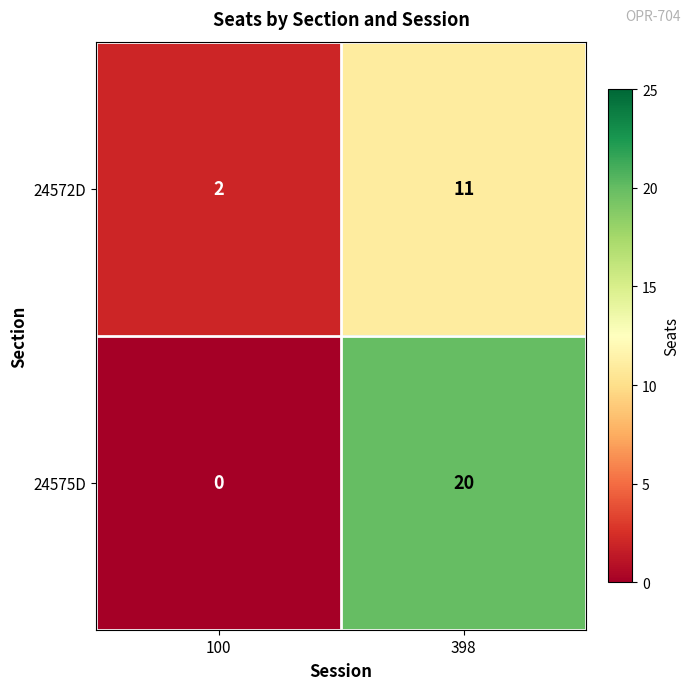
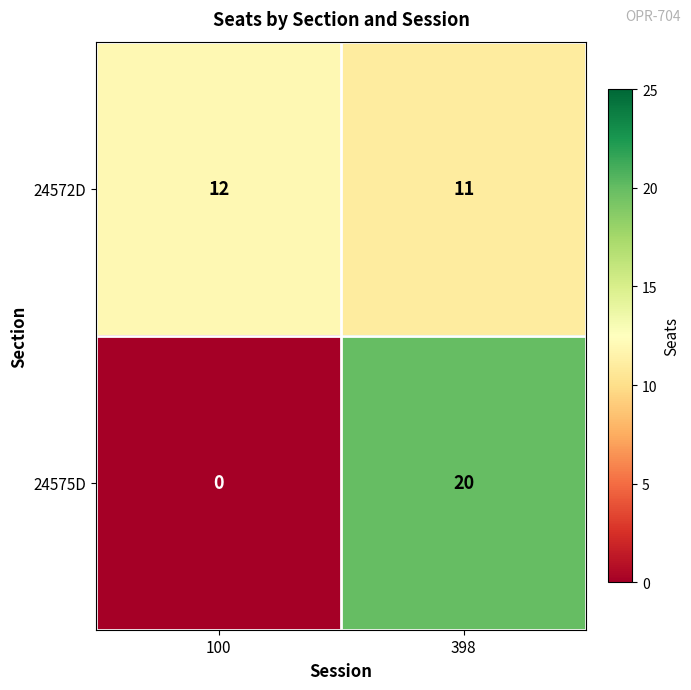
24572D, 100: 2 -> 12
